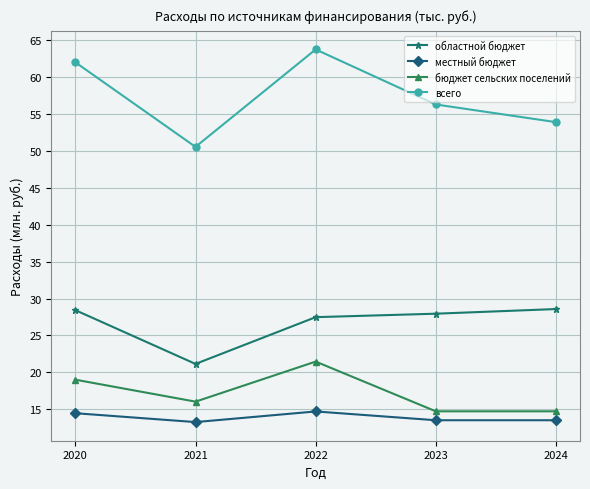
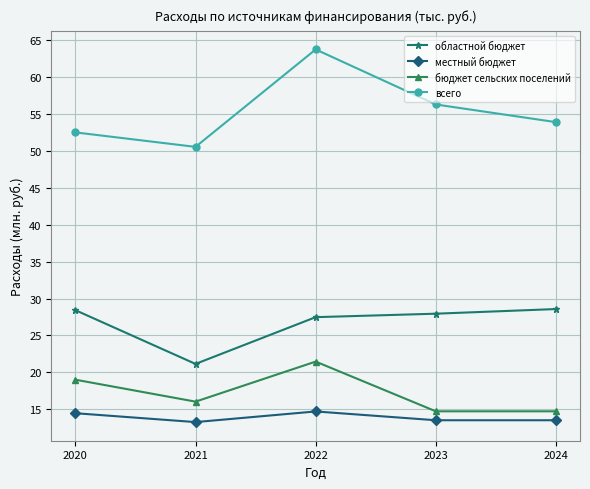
всего, 2020: 62 -> 52
